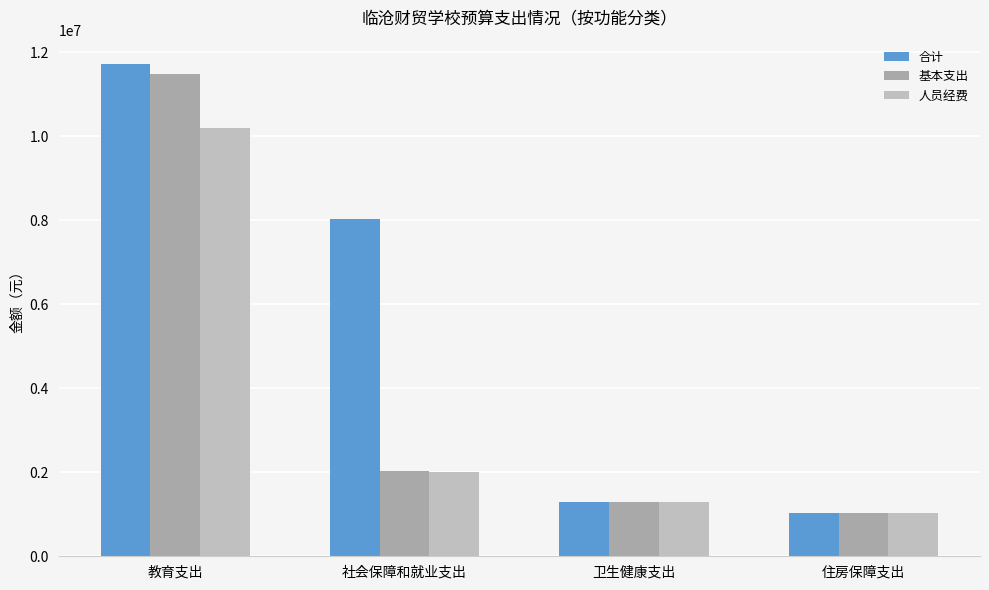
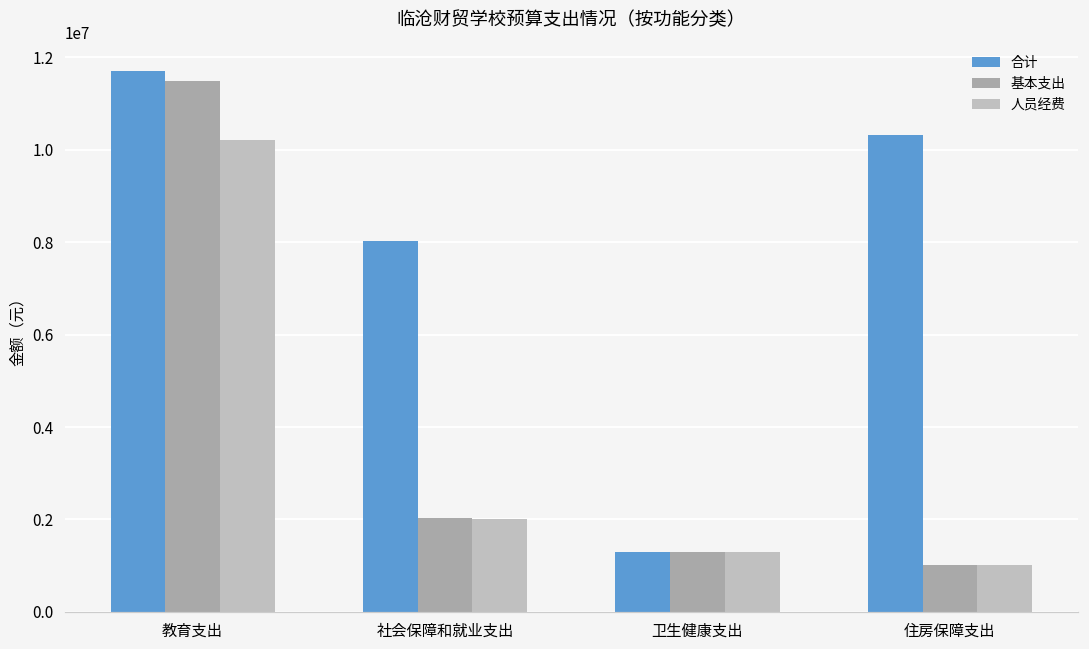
合计, 住房保障支出: 1000000 -> 10300000
